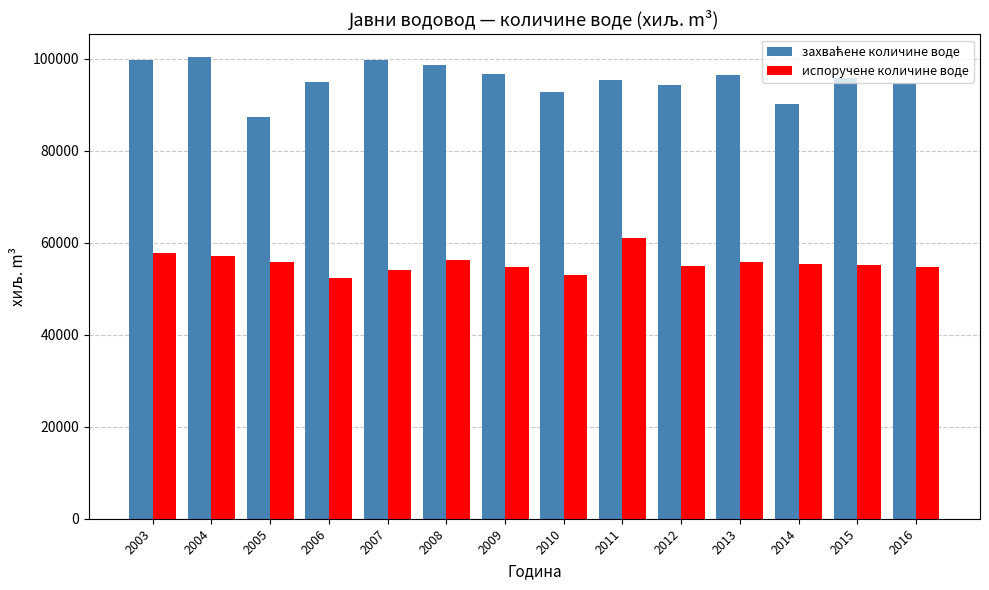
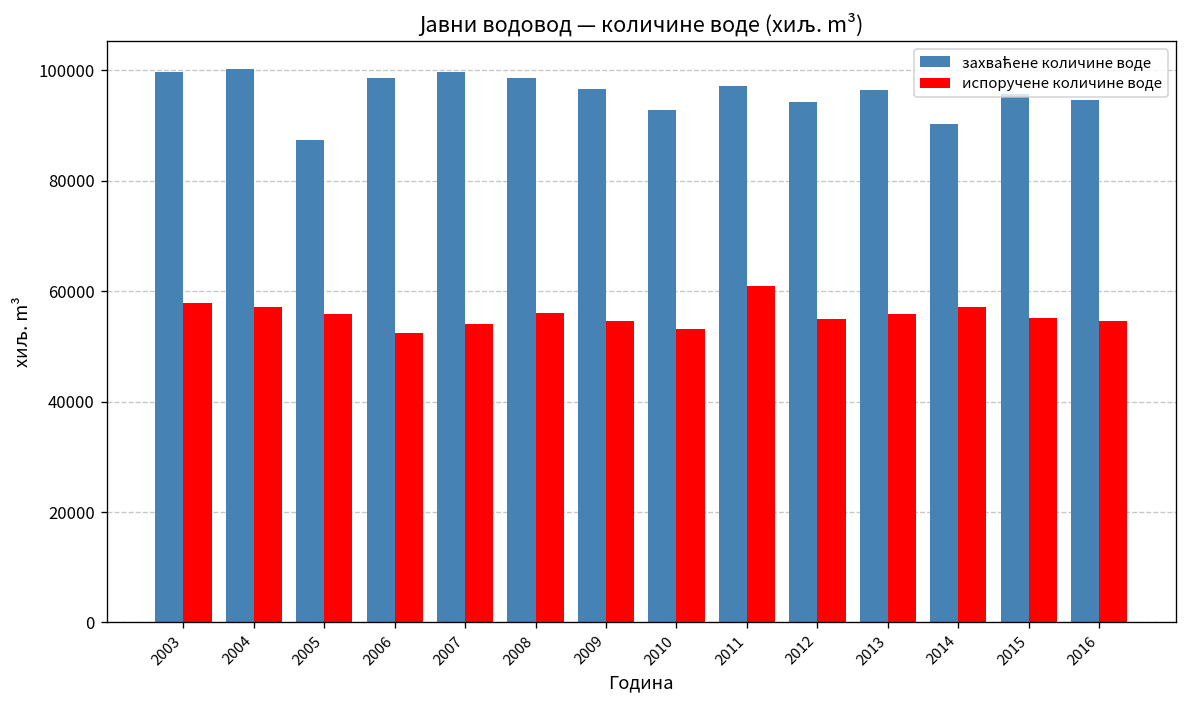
захваћене количине воде, 2006: 95000 -> 99000
захваћене количине воде, 2011: 95000 -> 97000
испоручене количине воде, 2014: 55000 -> 57000
